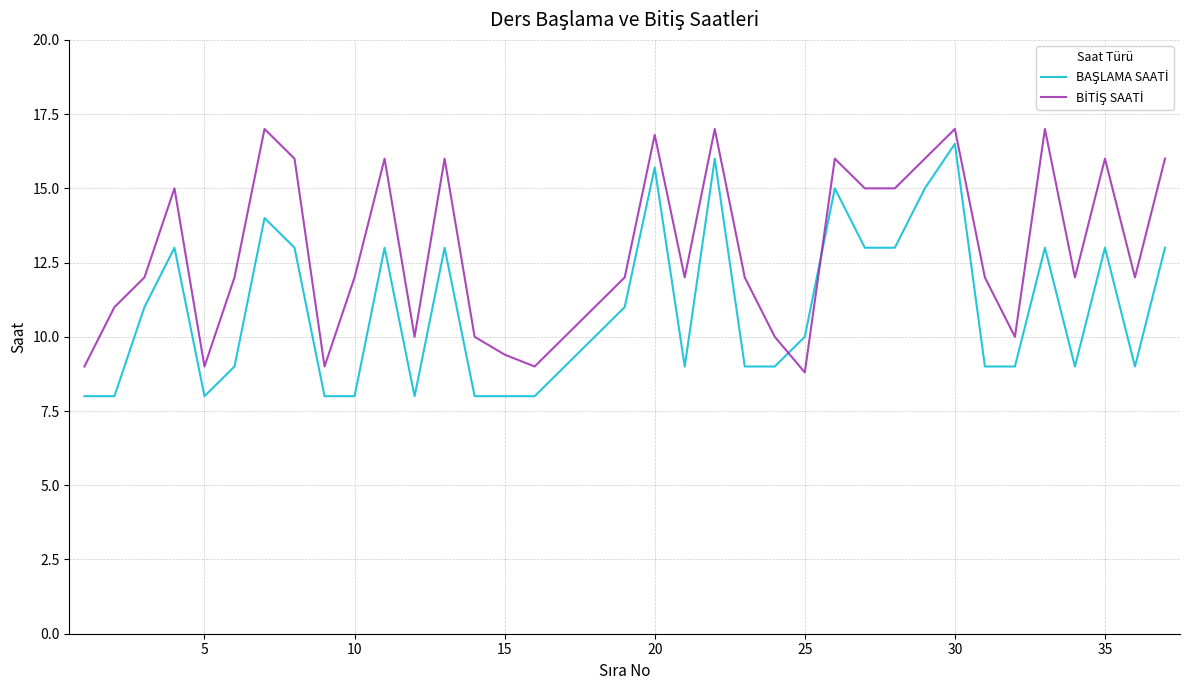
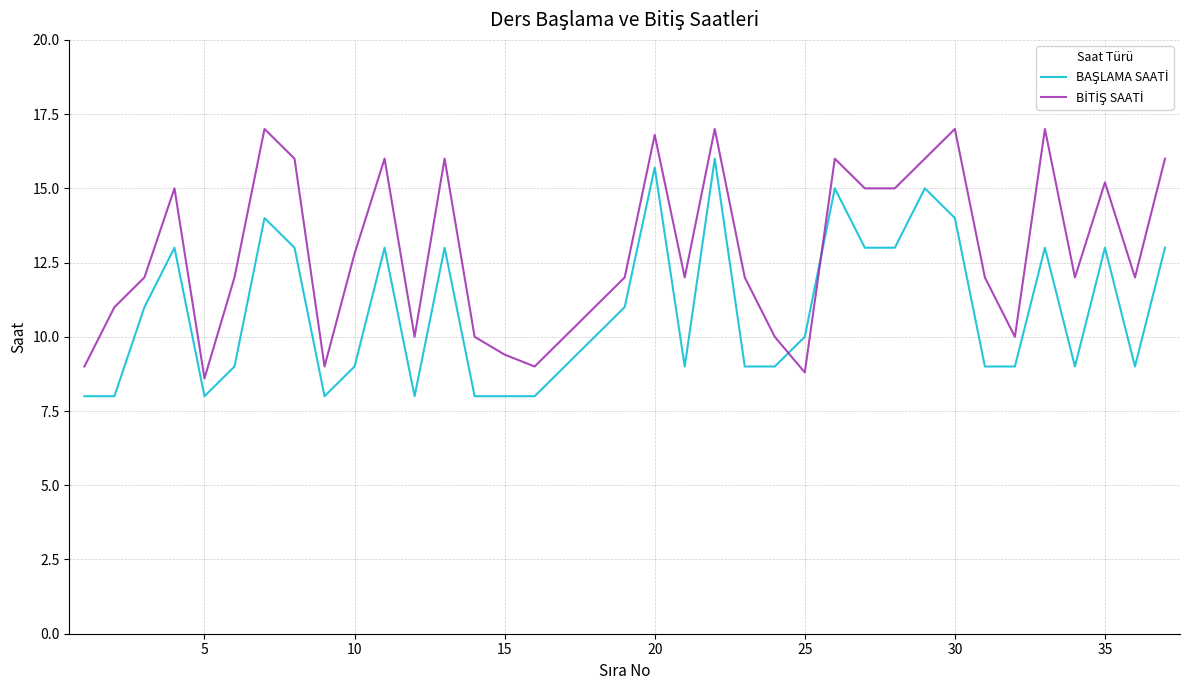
BİTİŞ SAATİ, 5: 9.0 -> 8.6
BAŞLAMA SAATİ, 10: 8 -> 9
BİTİŞ SAATİ, 10: 12.0 -> 12.8
BAŞLAMA SAATİ, 30: 16.5 -> 14.0
BİTİŞ SAATİ, 35: 16.0 -> 15.2
